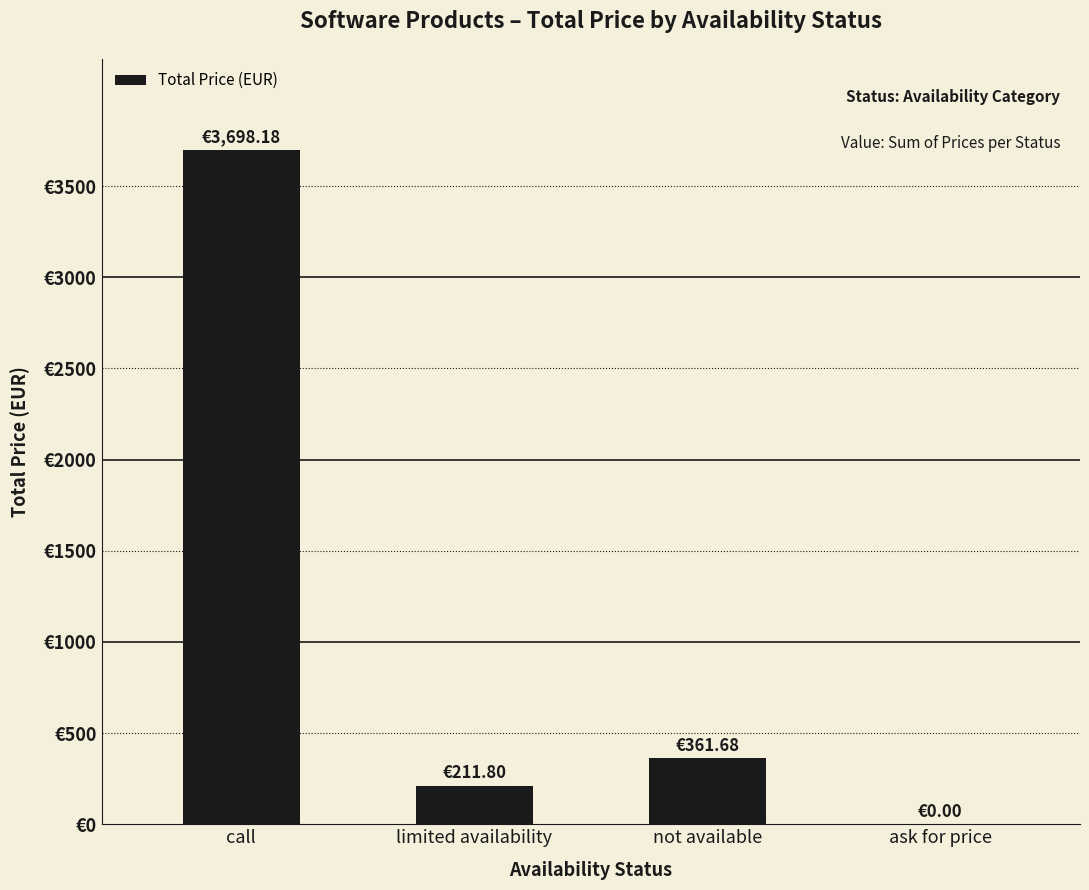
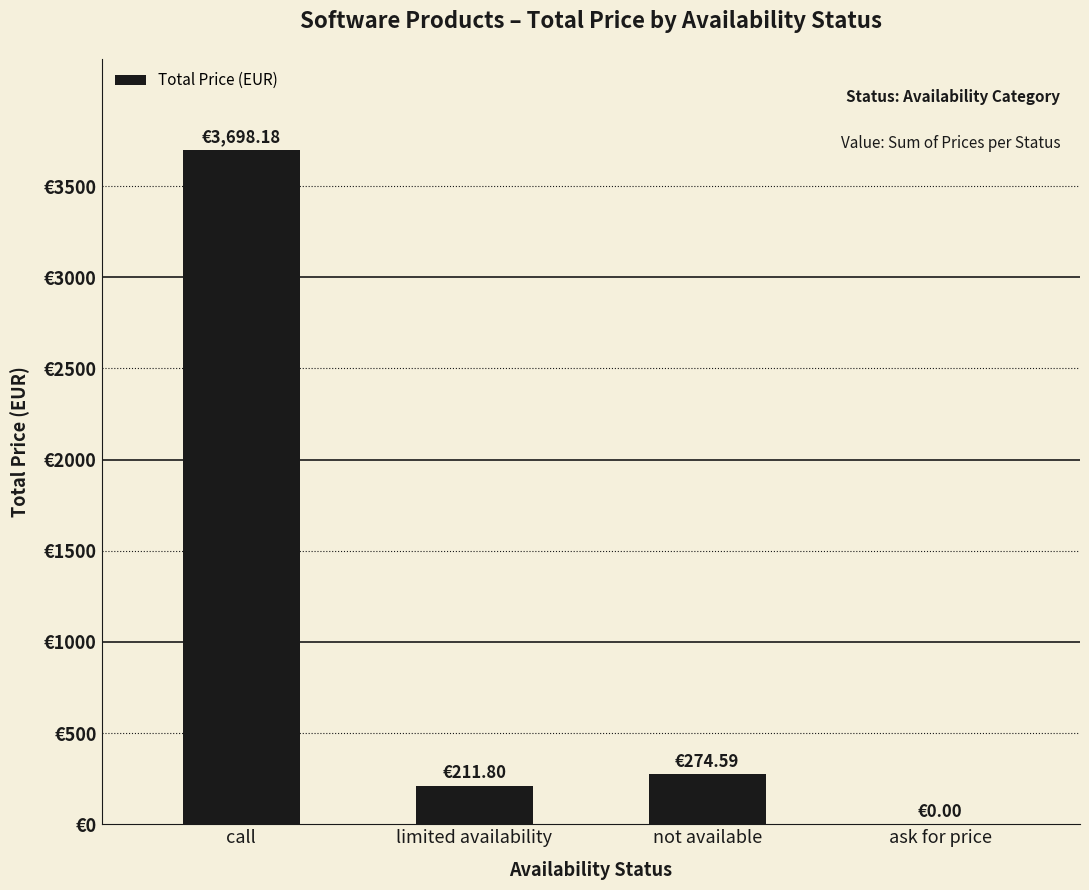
not available: €361.68 -> €274.59
